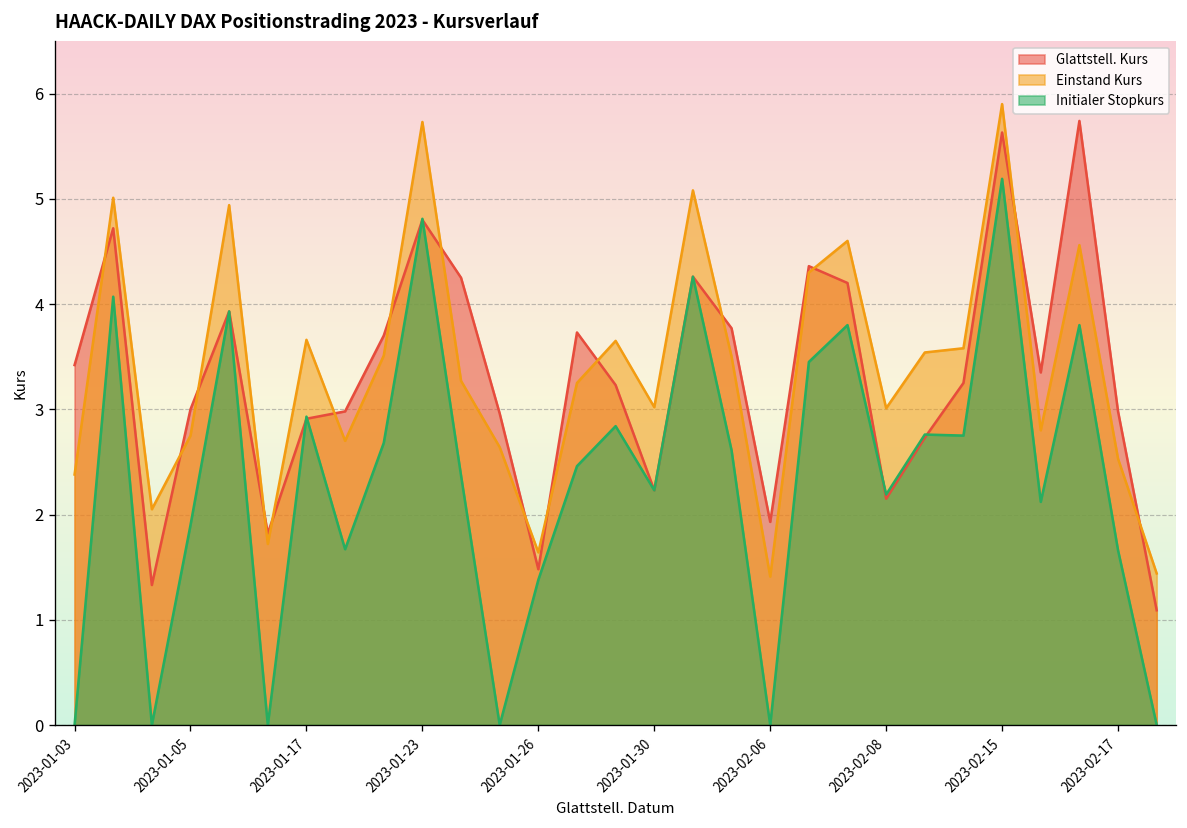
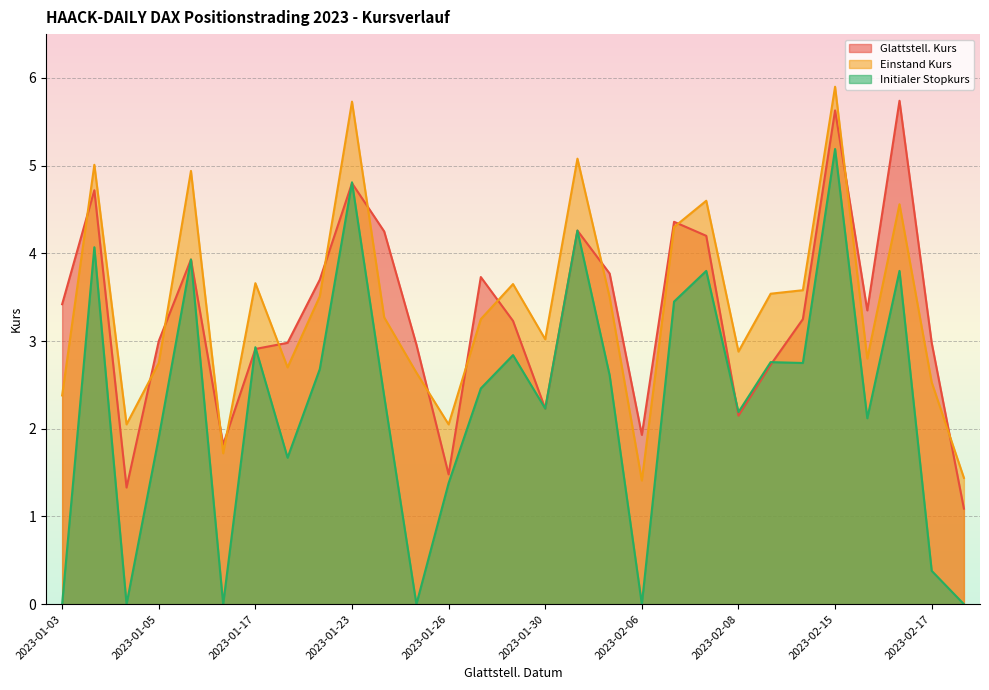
Einstand Kurs, 2023-01-26: 1.6 -> 2.1
Einstand Kurs, 2023-02-08: 3.0 -> 2.9
Initialer Stopkurs, 2023-02-17: 1.7 -> 0.4
